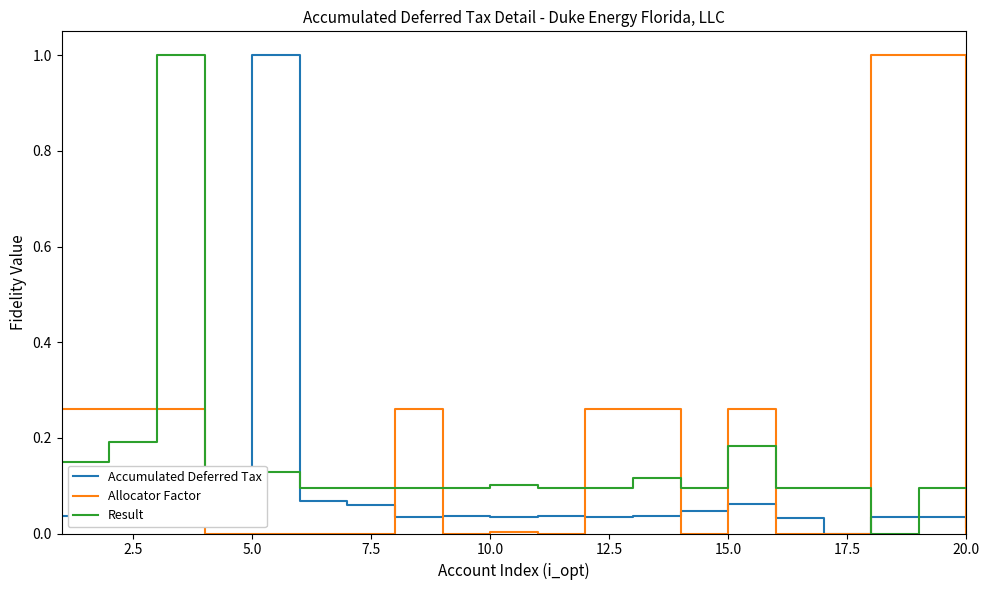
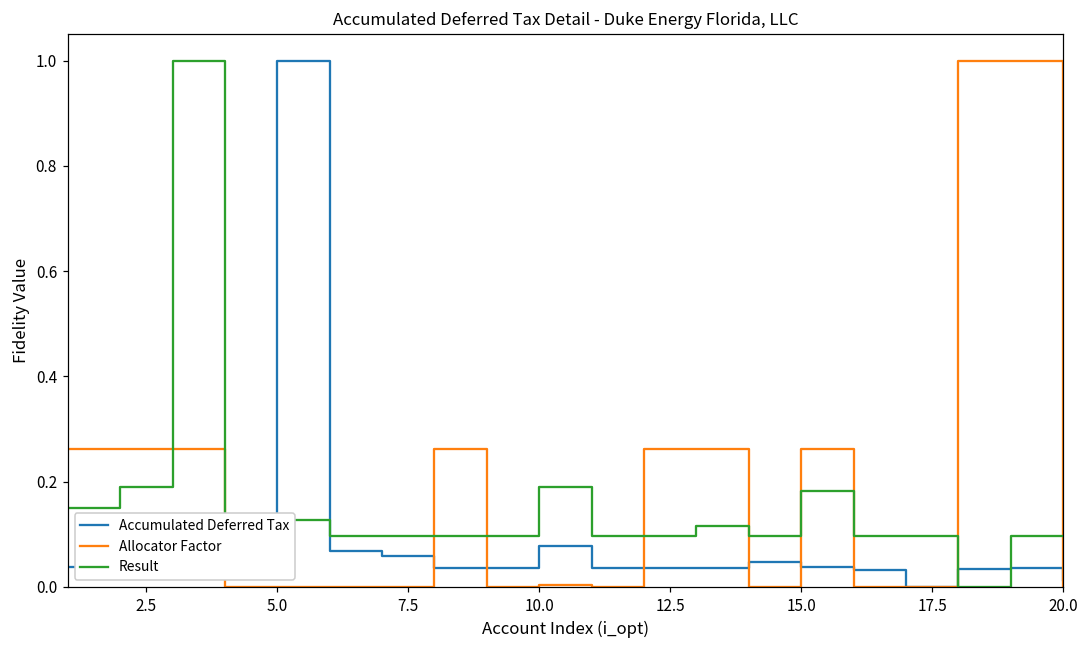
Accumulated Deferred Tax, 10.0: 0.04 -> 0.08
Result, 10.0: 0.10 -> 0.19
Accumulated Deferred Tax, 15.0: 0.06 -> 0.04
